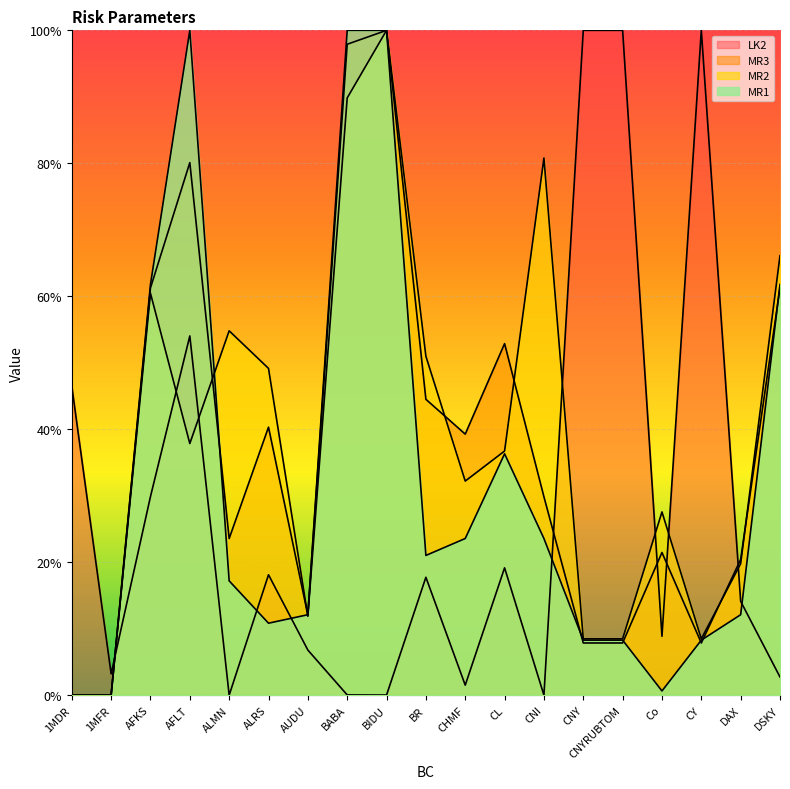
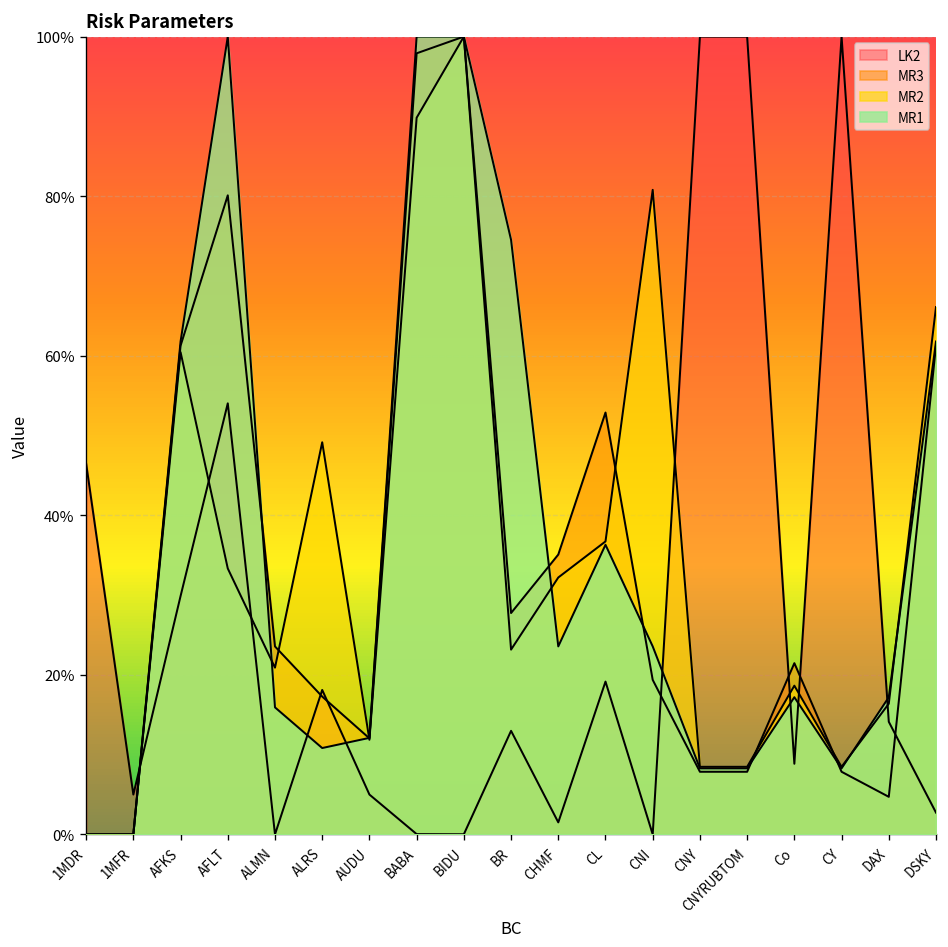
LK2, 1MFR: 3% -> 5%
MR2, AFLT: 38% -> 33%
MR2, ALMN: 55% -> 21%
MR1, ALMN: 17% -> 16%
MR3, ALRS: 40% -> 17%
LK2, AUDU: 7% -> 5%
LK2, BR: 18% -> 13%
MR3, BR: 45% -> 28%
MR2, BR: 51% -> 23%
MR1, BR: 21% -> 75%
MR3, CHMF: 39% -> 35%
MR3, CNI: 30% -> 19%
MR2, Co: 28% -> 19%
MR1, Co: 1% -> 17%
MR3, DAX: 20% -> 5%
MR2, DAX: 20% -> 16%
MR1, DAX: 12% -> 17%
